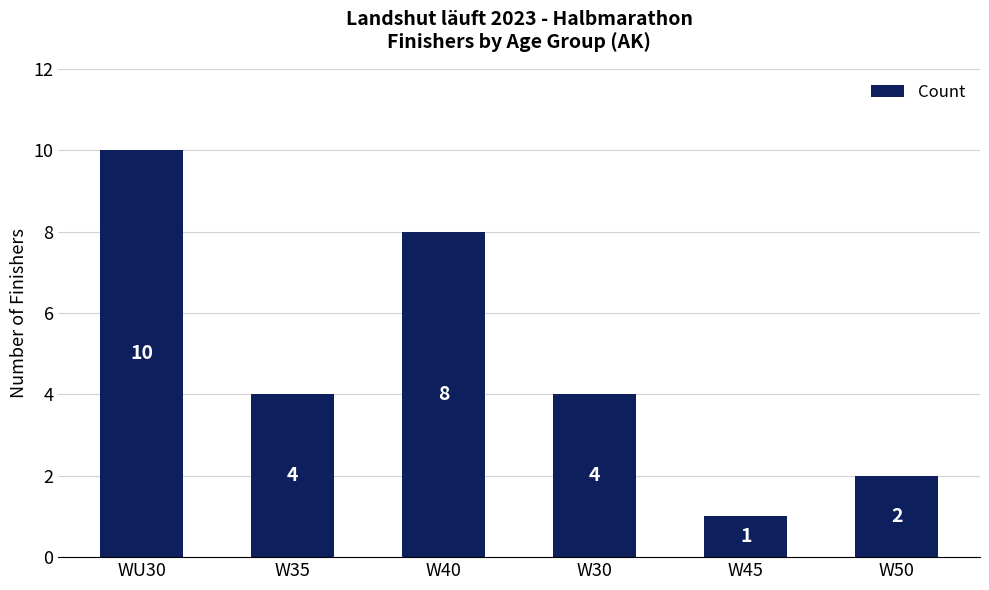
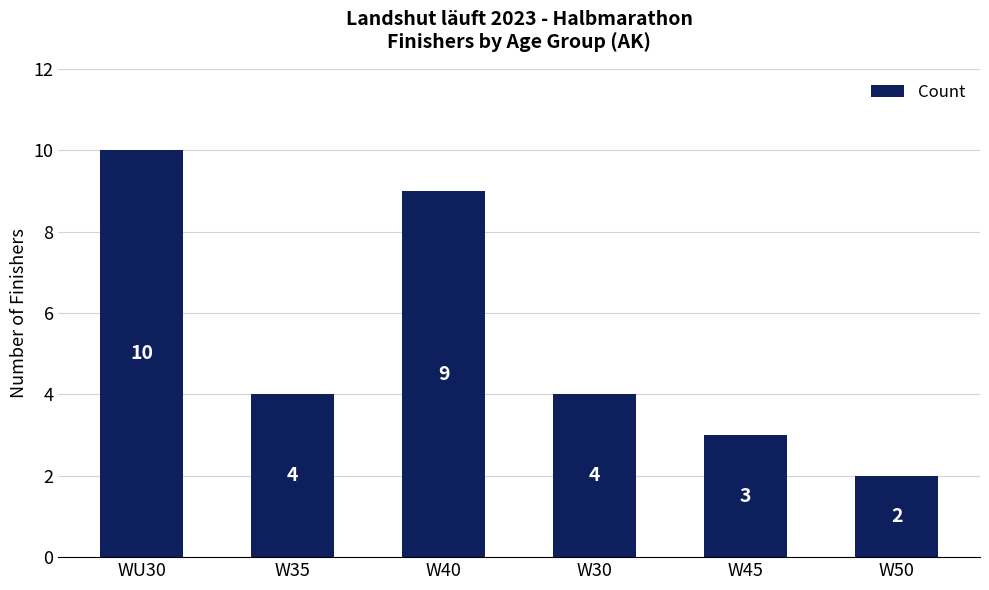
W40: 8 -> 9
W45: 1 -> 3
